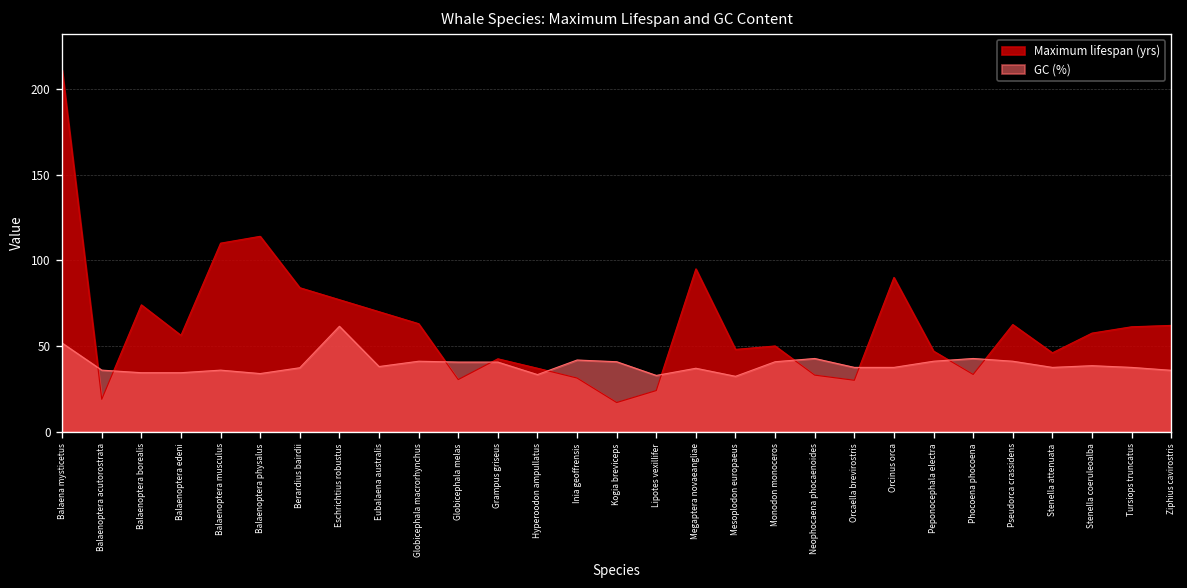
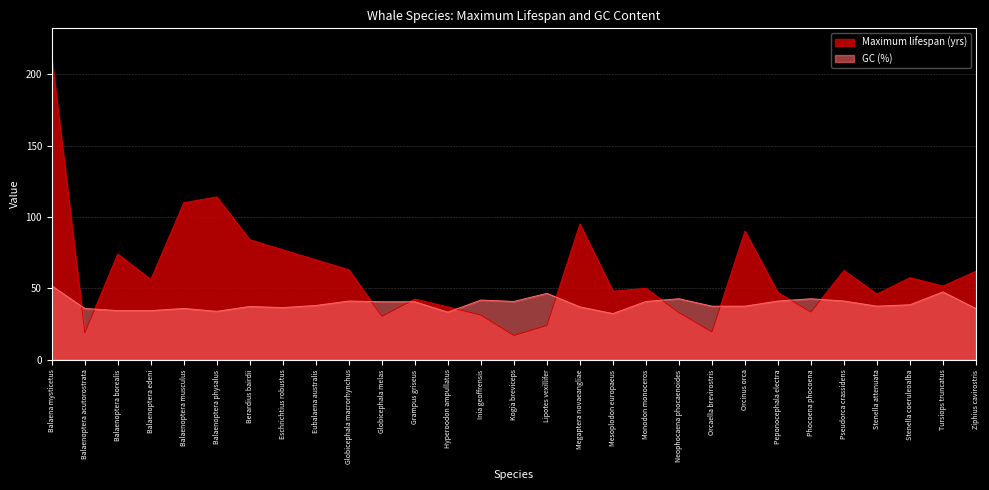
GC (%), Eschrichtius robustus: 62 -> 37
GC (%), Lipotes vexillifer: 33 -> 47
Maximum lifespan (yrs), Orcaella brevirostris: 30 -> 20
Maximum lifespan (yrs), Tursiops truncatus: 61 -> 52
GC (%), Tursiops truncatus: 38 -> 48
